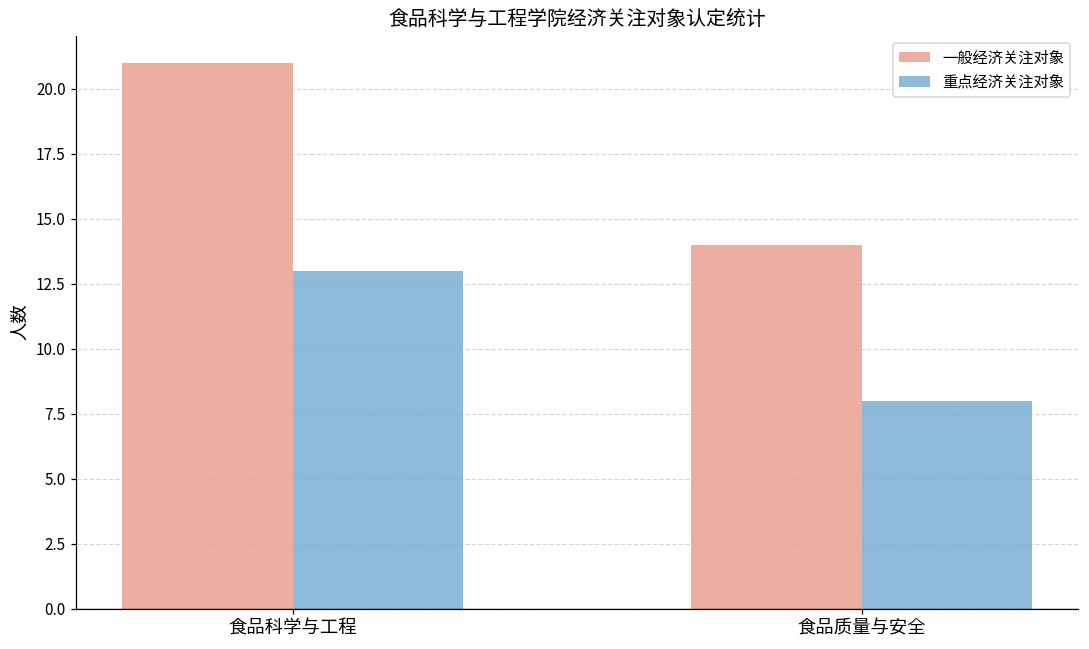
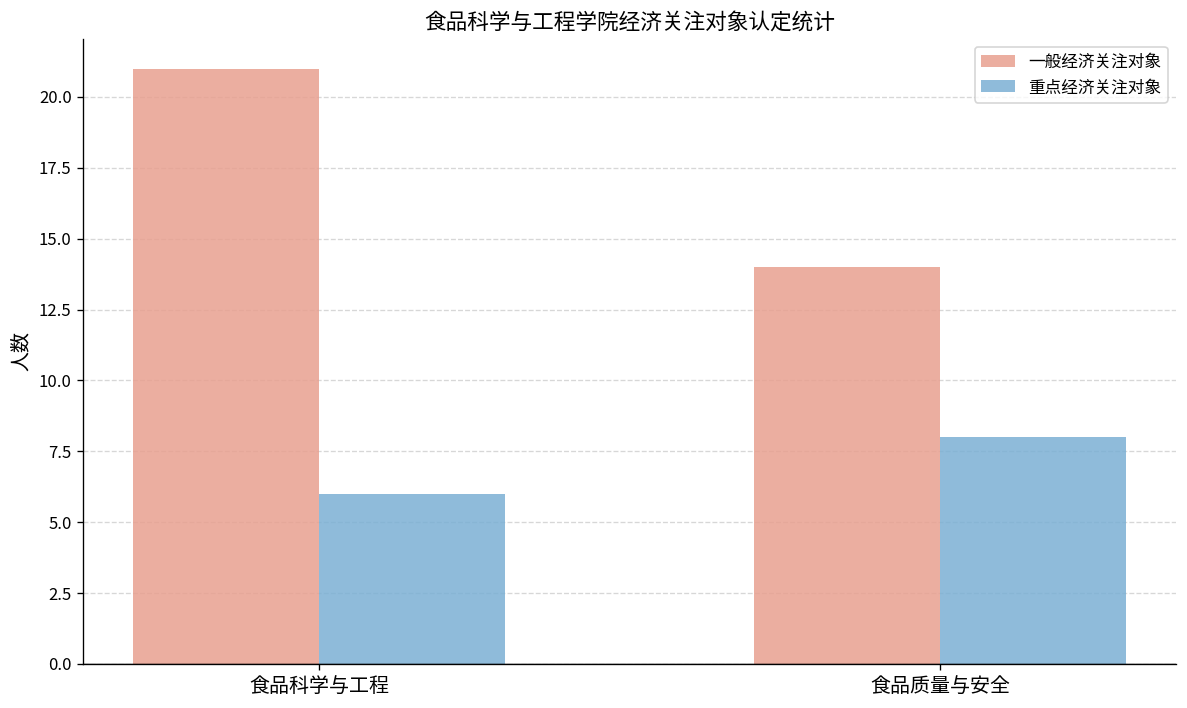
重点经济关注对象, 食品科学与工程: 13 -> 6
